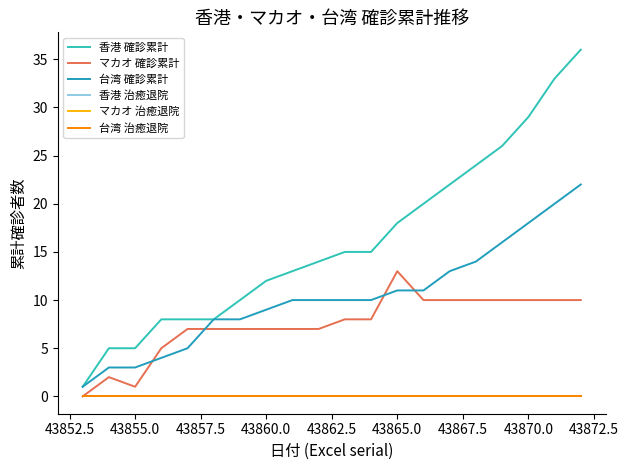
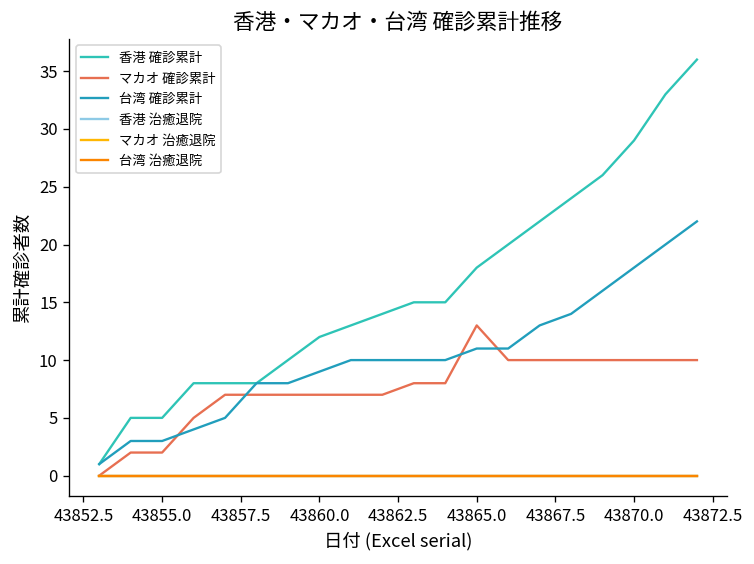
マカオ 確診累計, 43855.0: 1 -> 2
